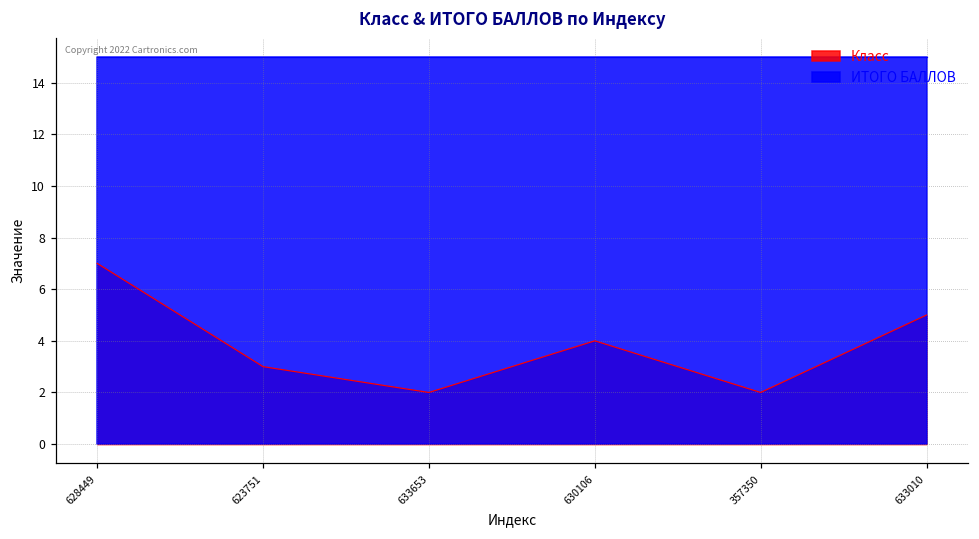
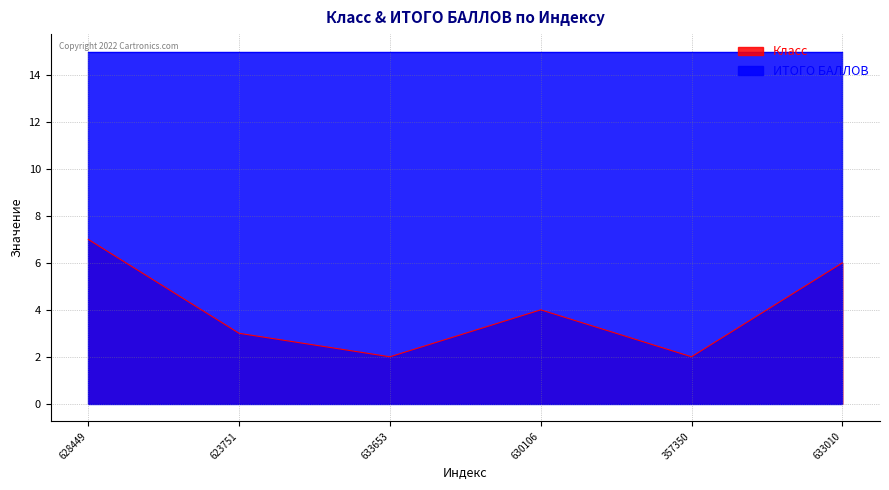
Класс, 633010: 5 -> 6
